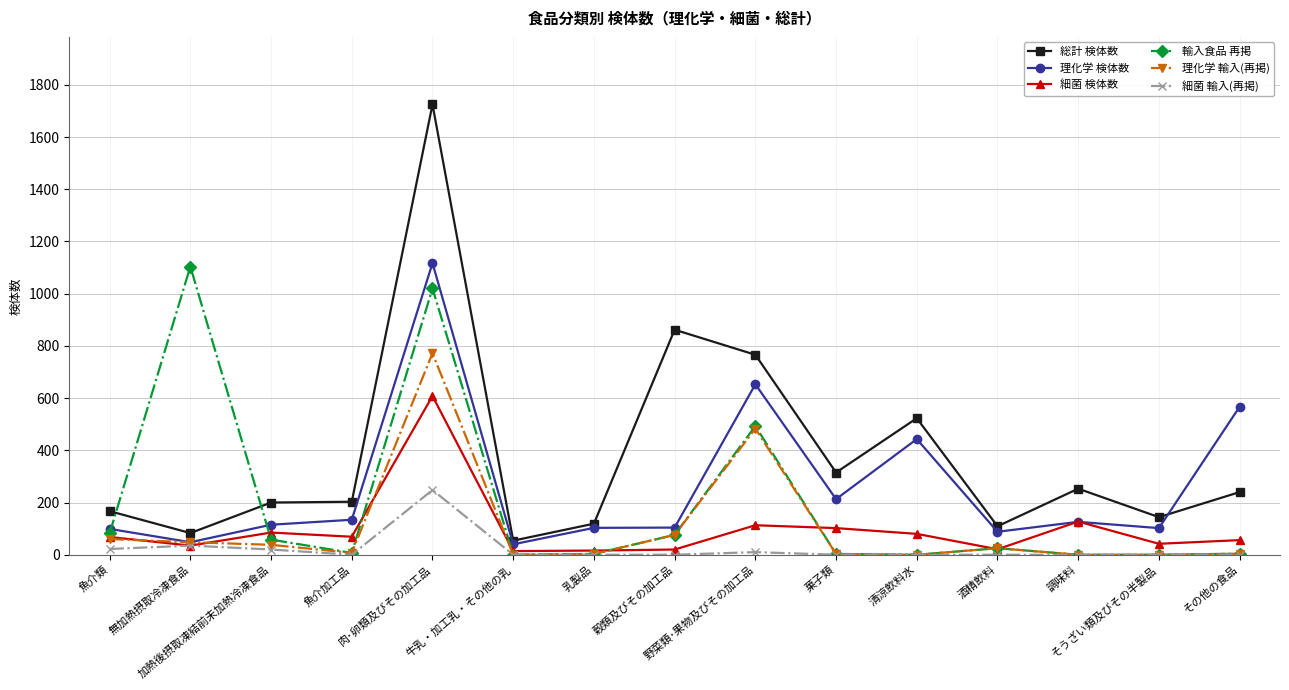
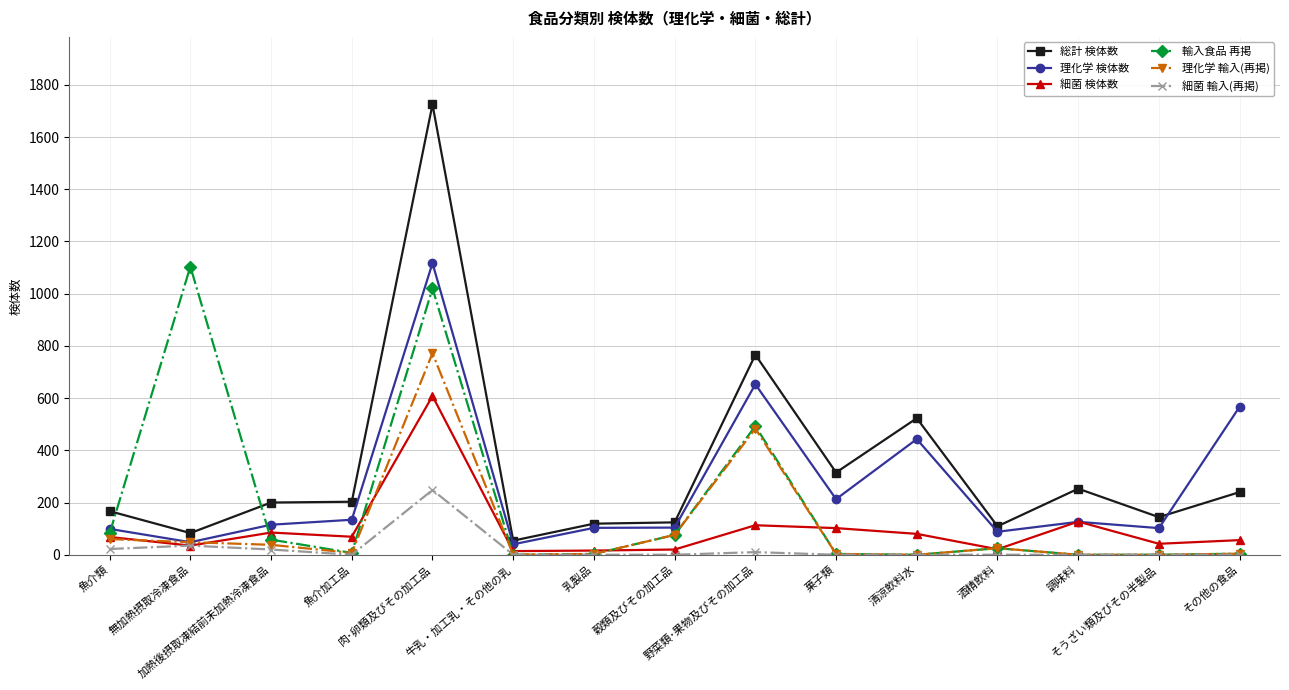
総計 検体数, 穀類及びその加工品: 860 -> 120
